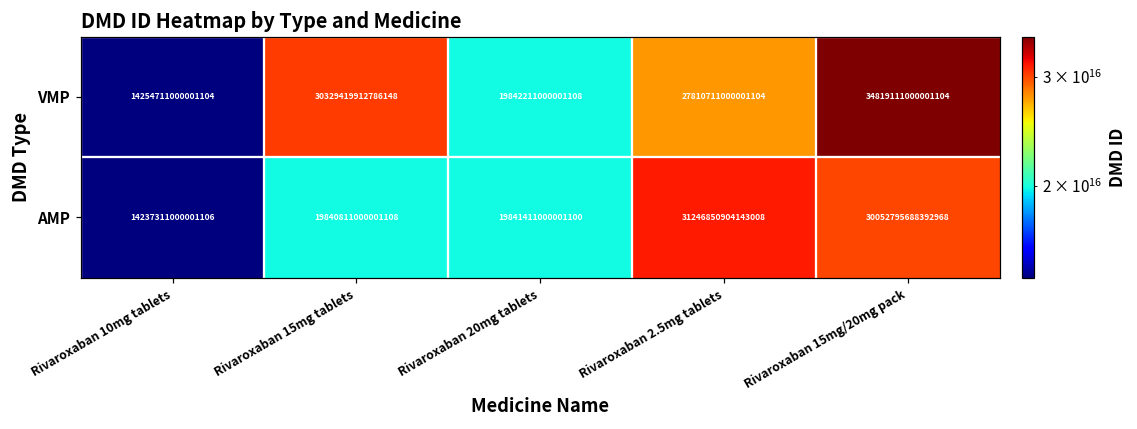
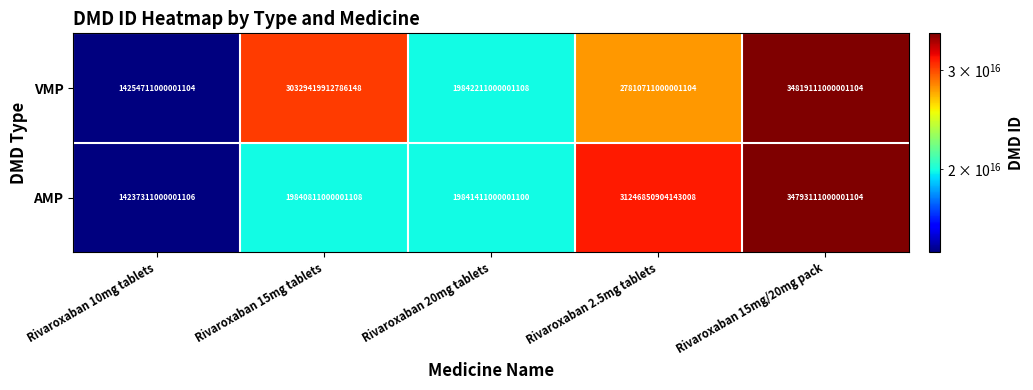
AMP, Rivaroxaban 15mg/20mg pack: 30052795688392968 -> 34793111000001104
